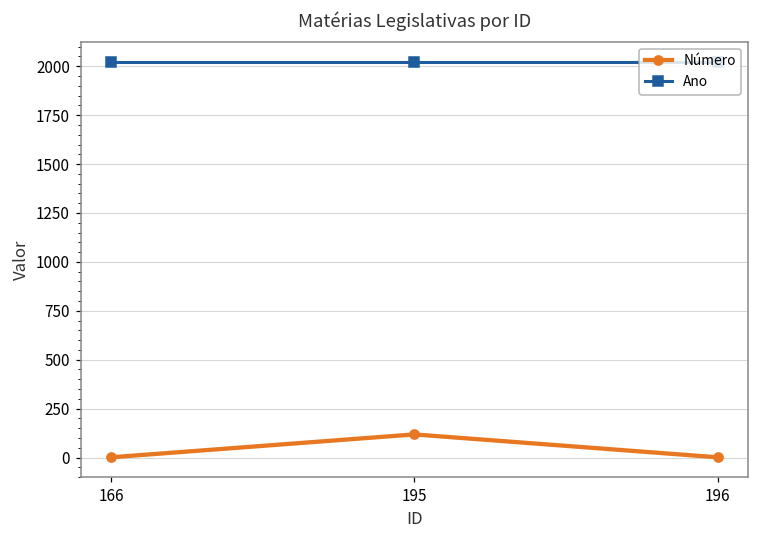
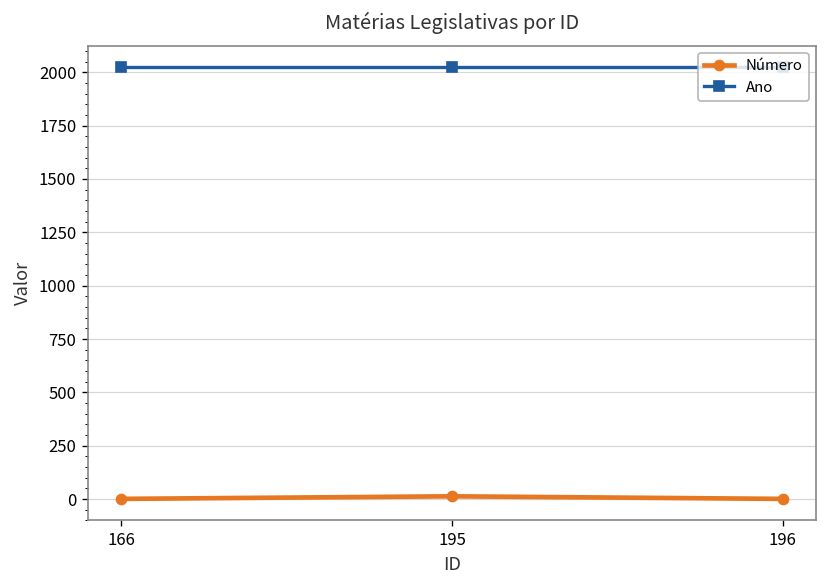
Número, 195: 120 -> 10
